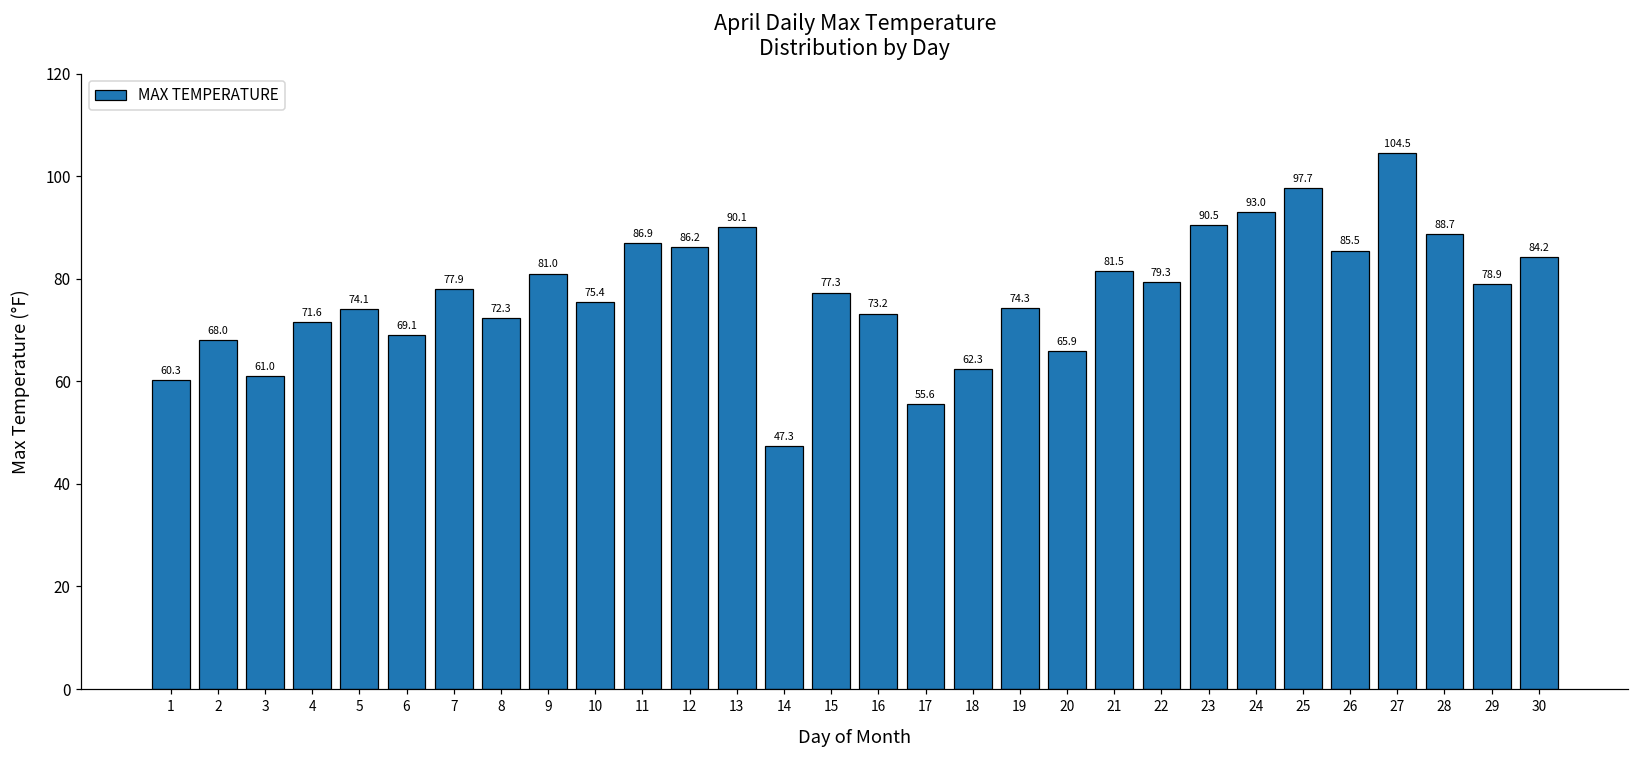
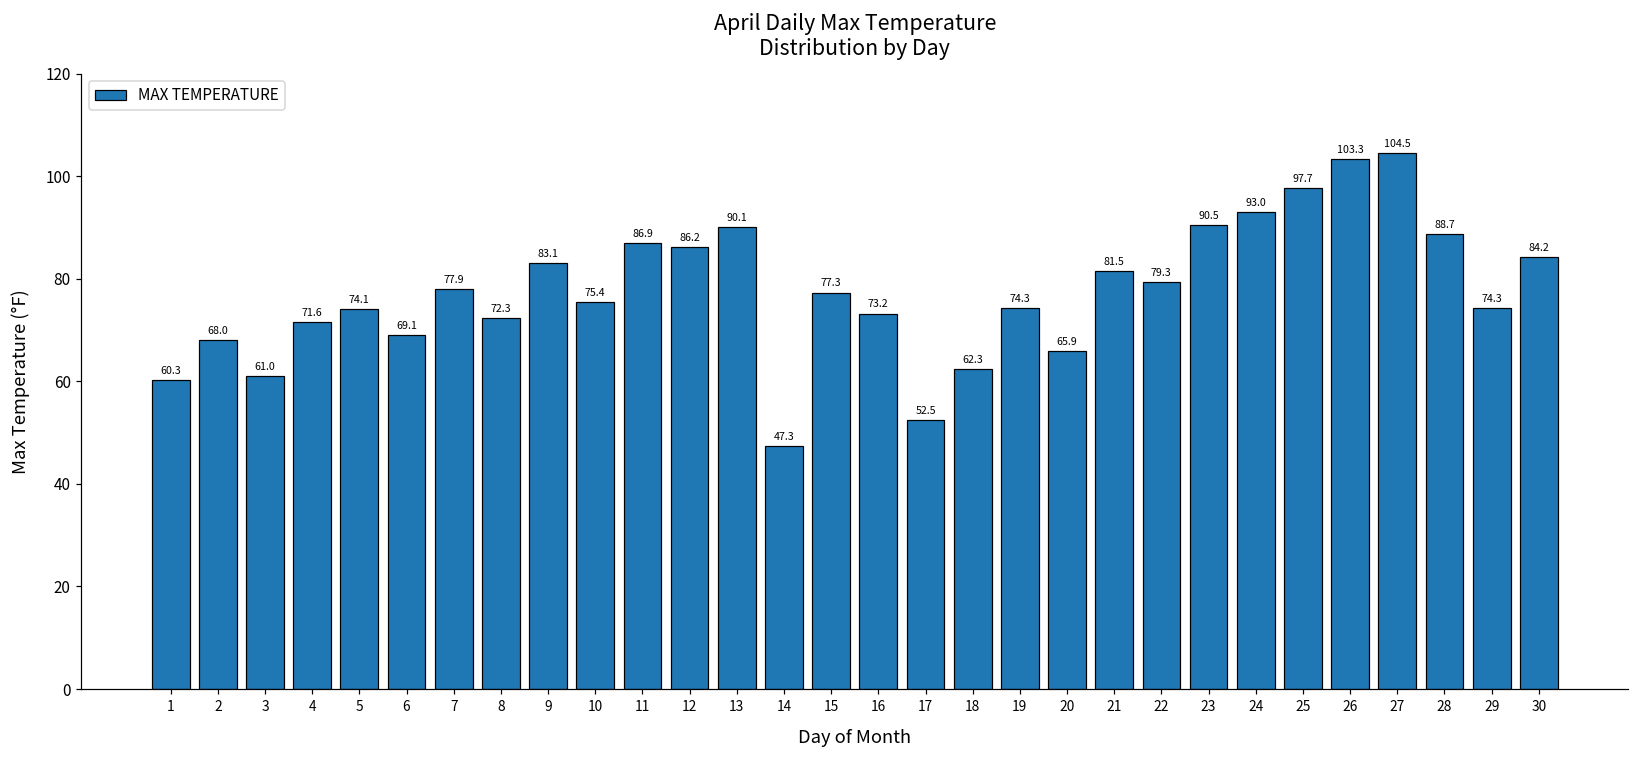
9: 81.0 -> 83.1
17: 55.6 -> 52.5
26: 85.5 -> 103.3
29: 78.9 -> 74.3
